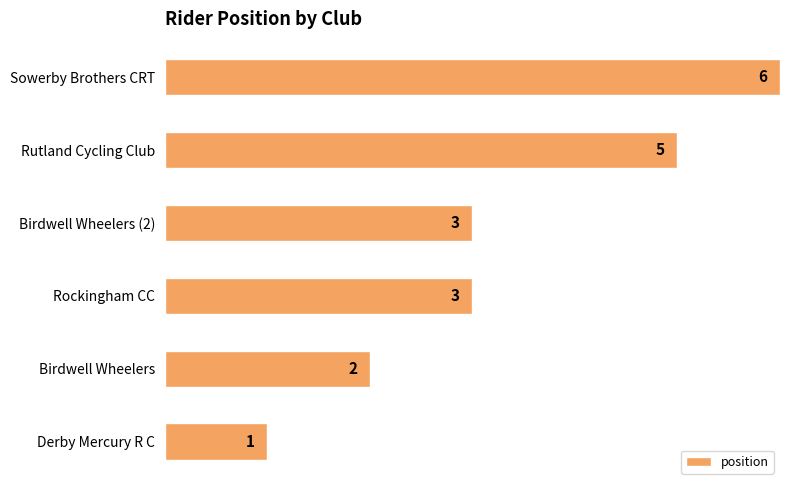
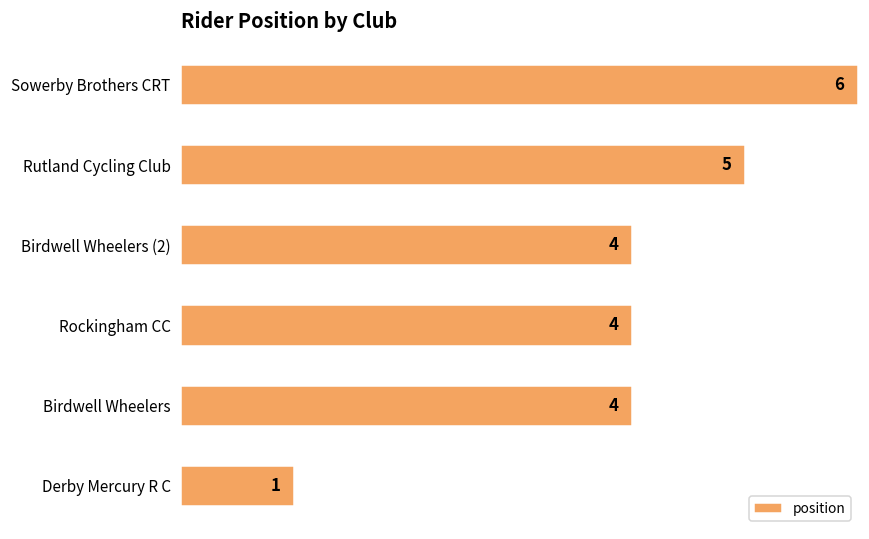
Birdwell Wheelers (2): 3 -> 4
Rockingham CC: 3 -> 4
Birdwell Wheelers: 2 -> 4
